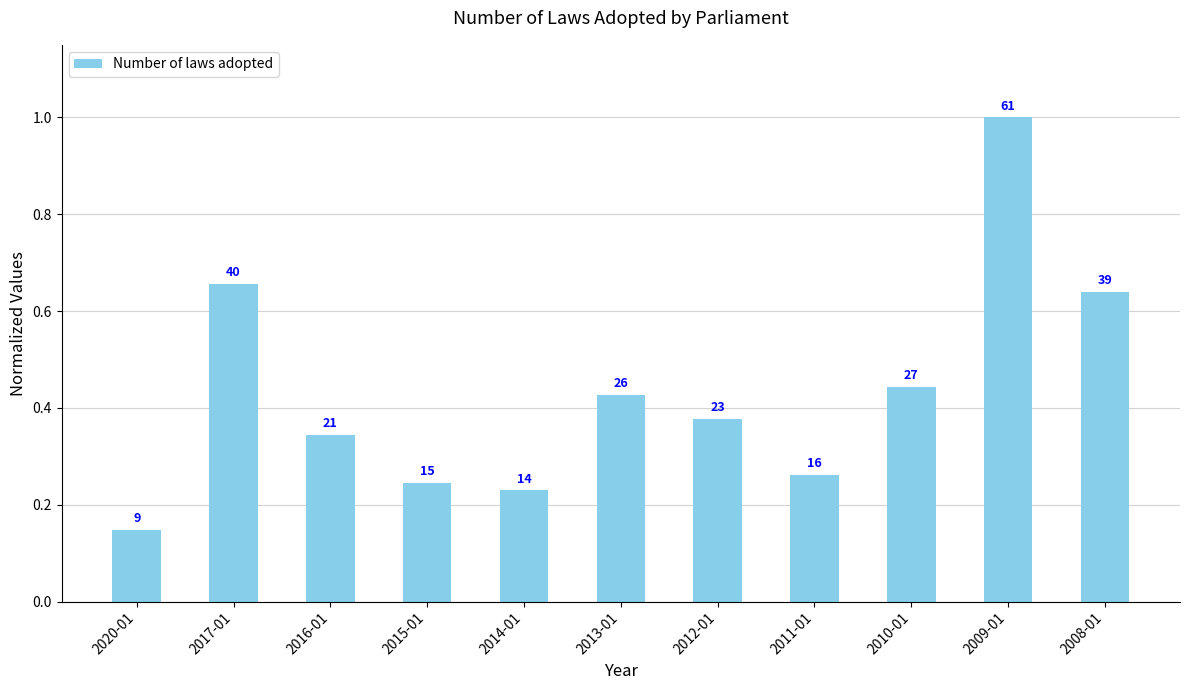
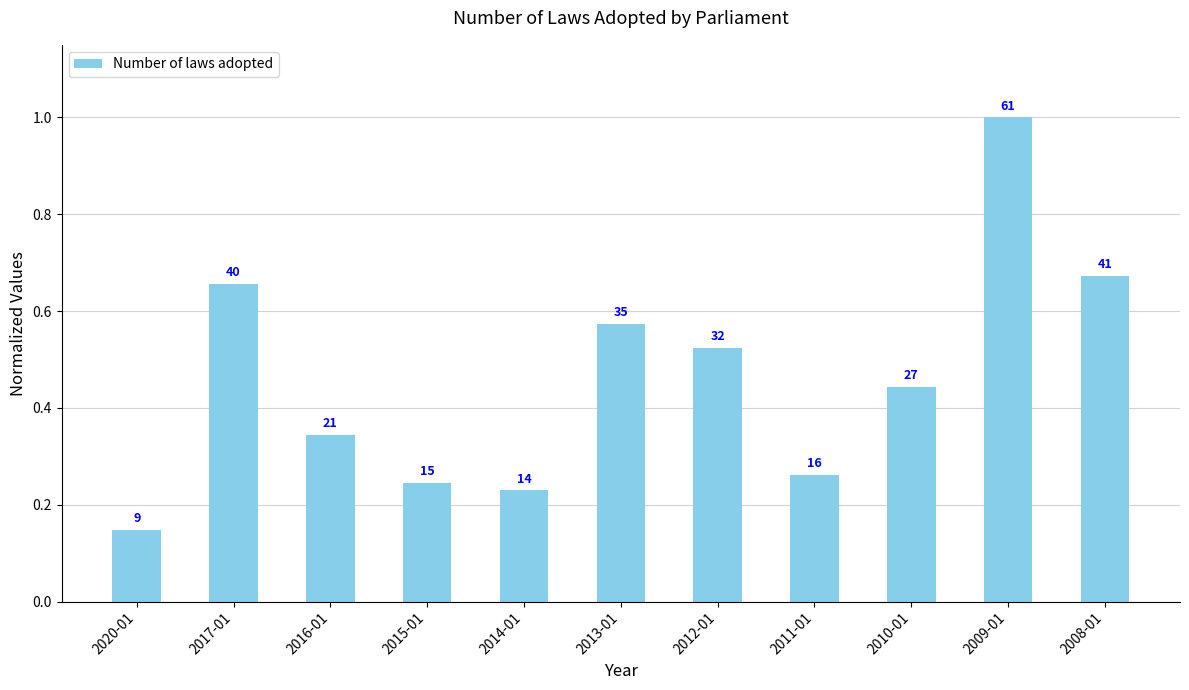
2013-01: 26 -> 35
2012-01: 23 -> 32
2008-01: 39 -> 41
